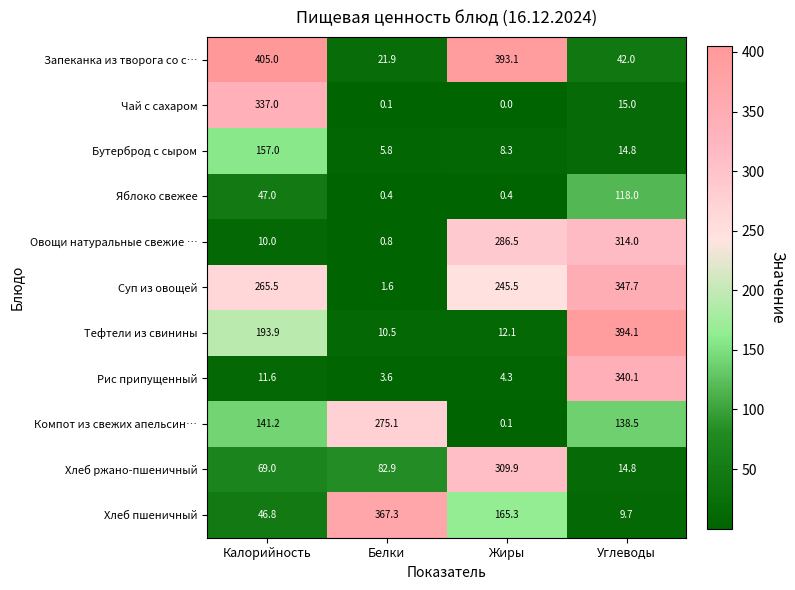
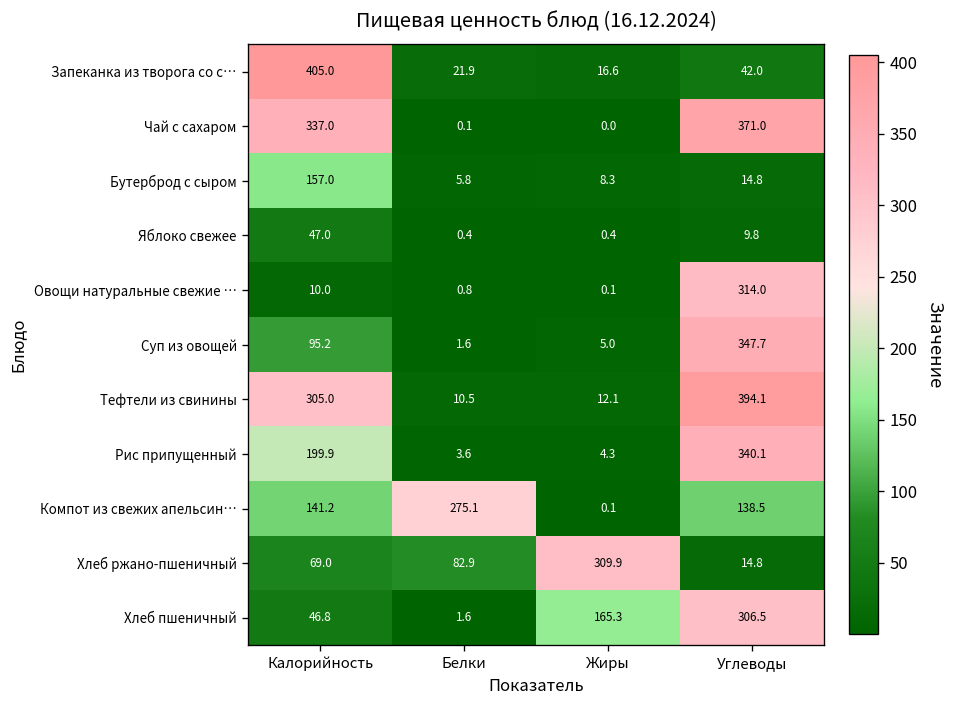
Запеканка из творога со с…, Жиры: 393.1 -> 16.6
Чай с сахаром, Углеводы: 15.0 -> 371.0
Яблоко свежее, Углеводы: 118.0 -> 9.8
Овощи натуральные свежие …, Жиры: 286.5 -> 0.1
Суп из овощей, Калорийность: 265.5 -> 95.2
Суп из овощей, Жиры: 245.5 -> 5.0
Тефтели из свинины, Калорийность: 193.9 -> 305.0
Рис припущенный, Калорийность: 11.6 -> 199.9
Хлеб пшеничный, Белки: 367.3 -> 1.6
Хлеб пшеничный, Углеводы: 9.7 -> 306.5
